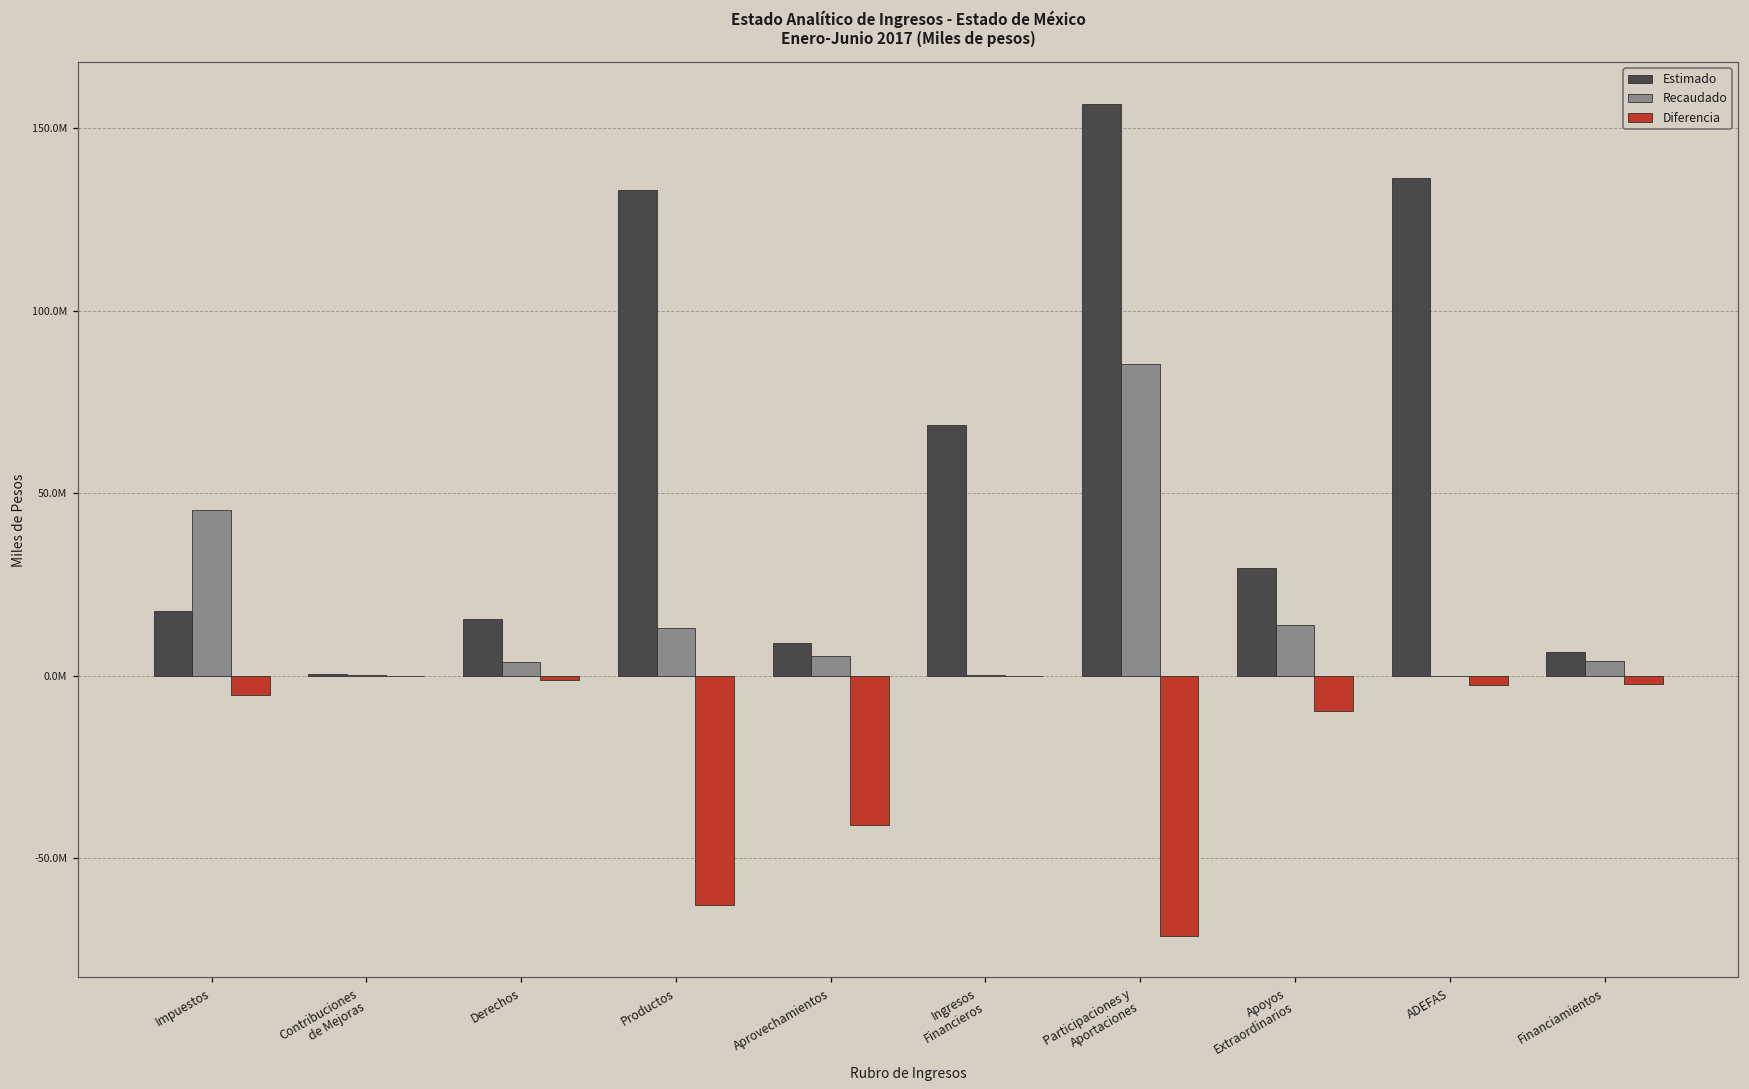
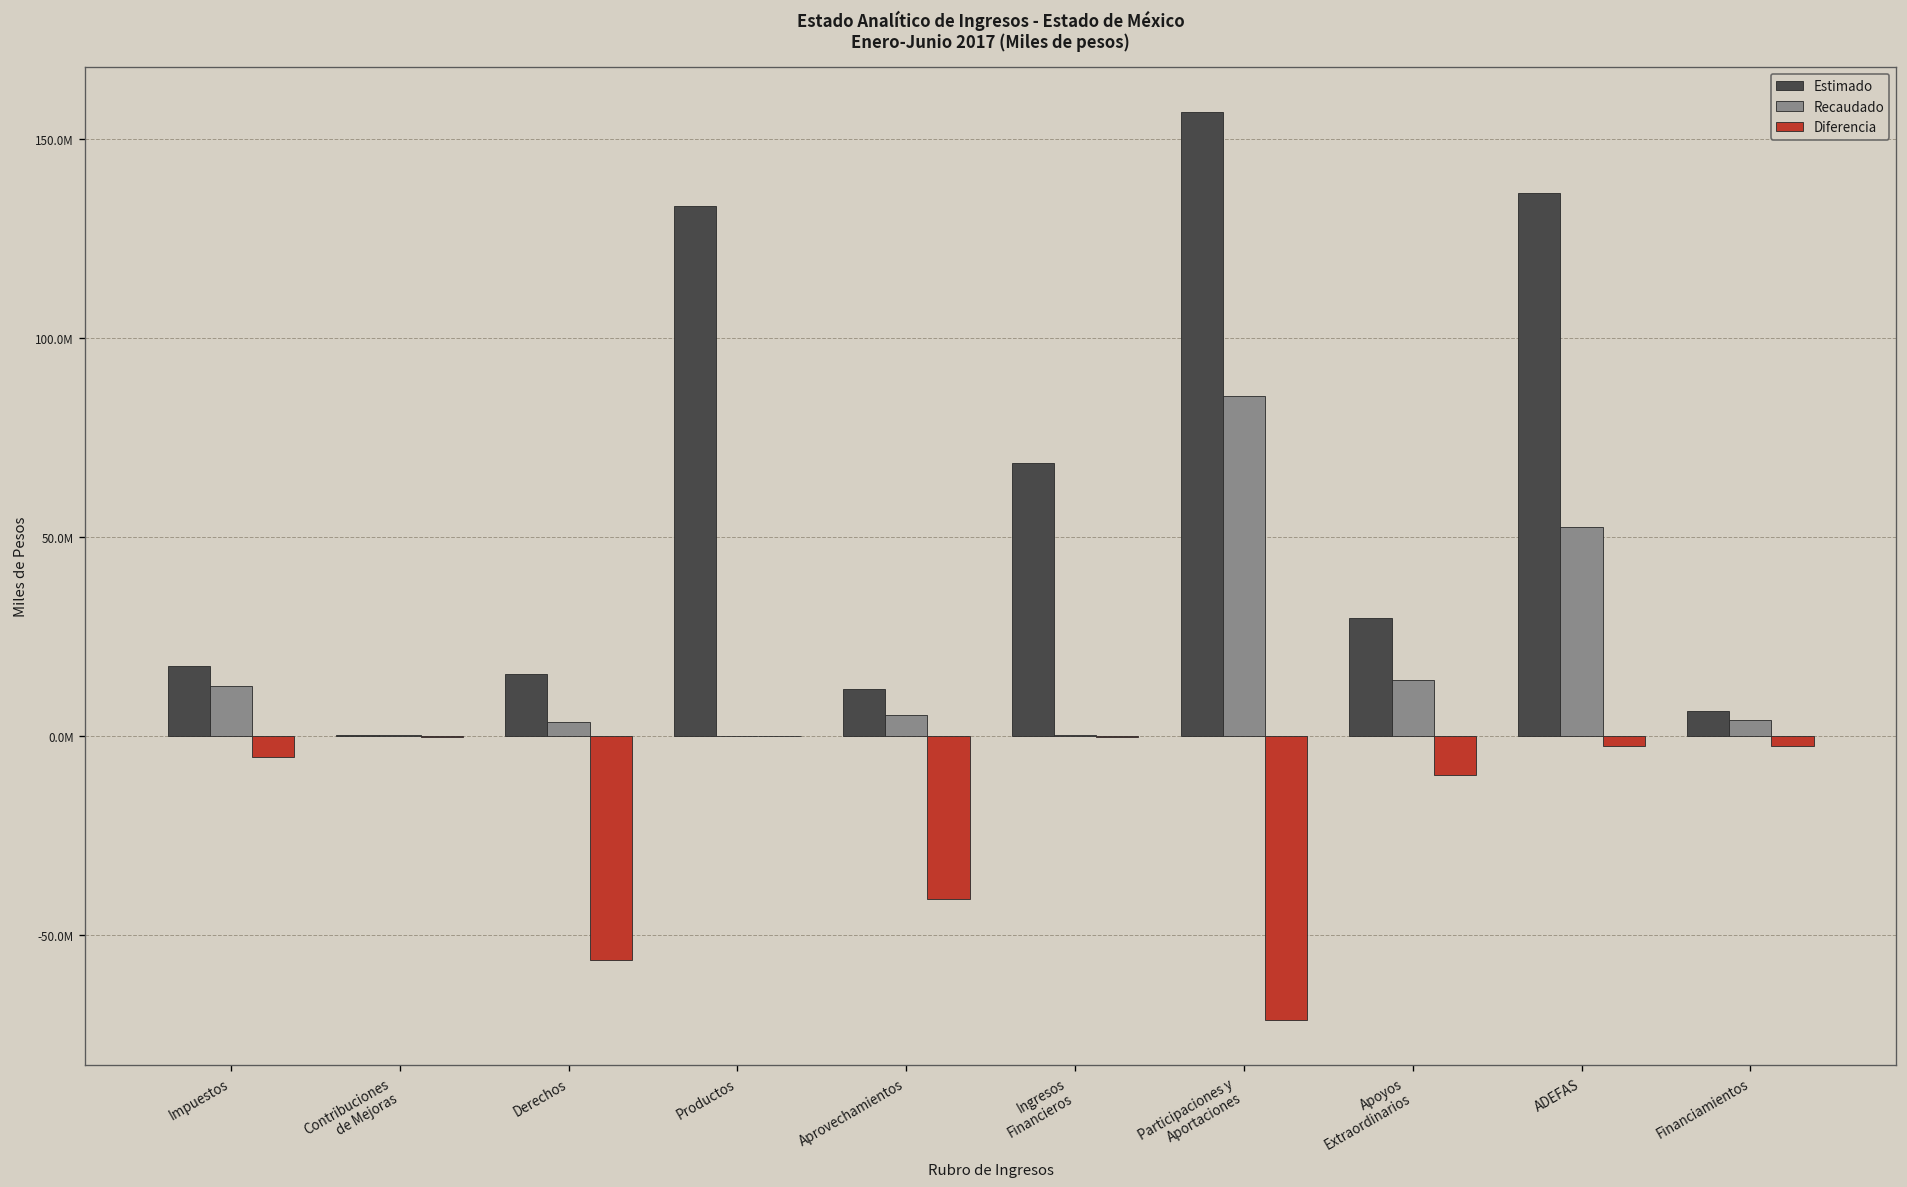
Recaudado, Impuestos: 45000000 -> 13000000
Diferencia, Derechos: -1000000 -> -56000000
Recaudado, Productos: 13000000 -> 0
Diferencia, Productos: -63000000 -> 0
Estimado, Aprovechamientos: 9000000 -> 12000000
Recaudado, ADEFAS: 0 -> 53000000
